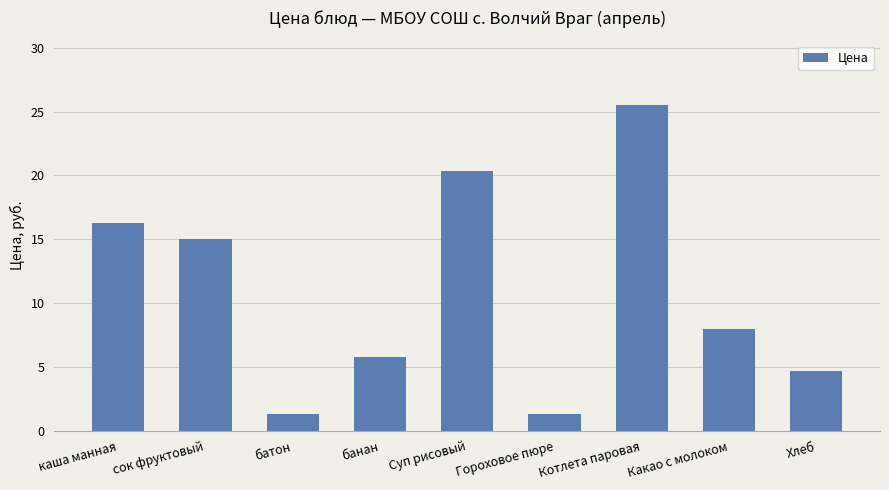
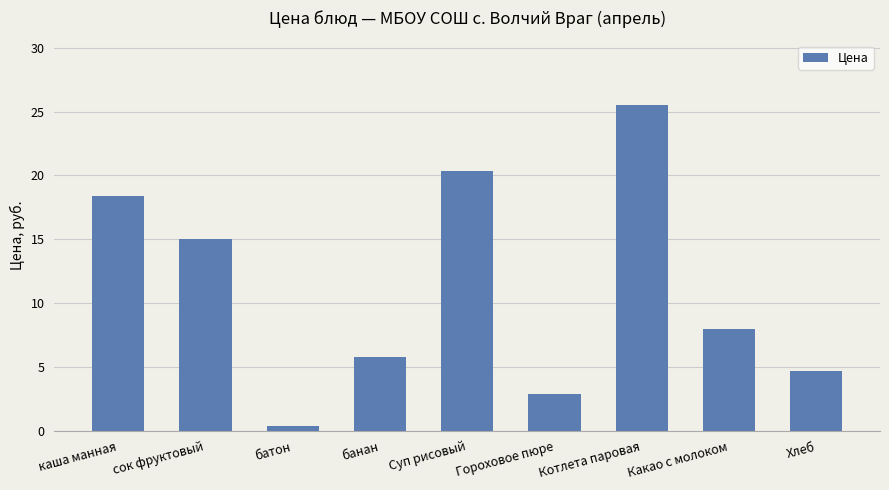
каша манная: 16.3 -> 18.4
батон: 1.3 -> 0.3
Гороховое пюре: 1.3 -> 2.9
